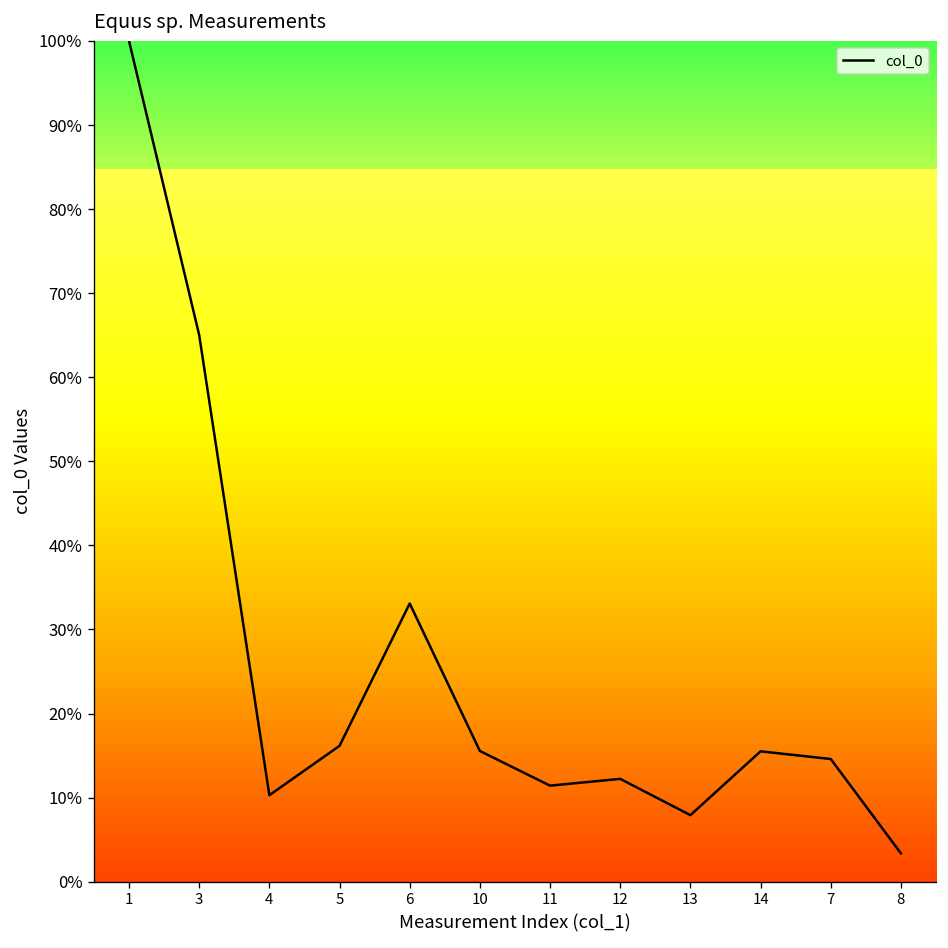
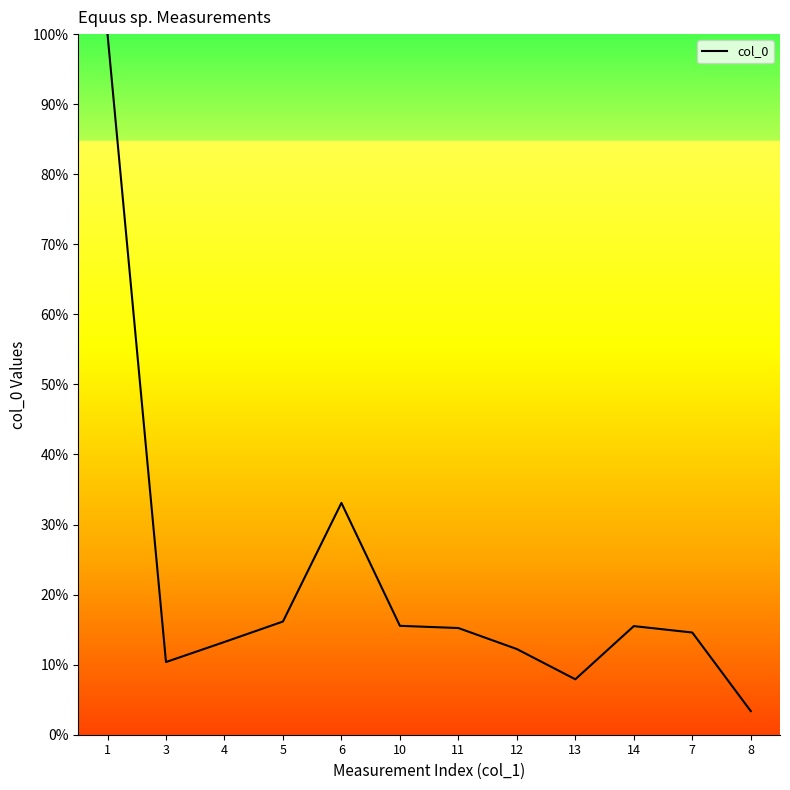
3: 65% -> 10%
4: 10% -> 13%
11: 11% -> 15%
